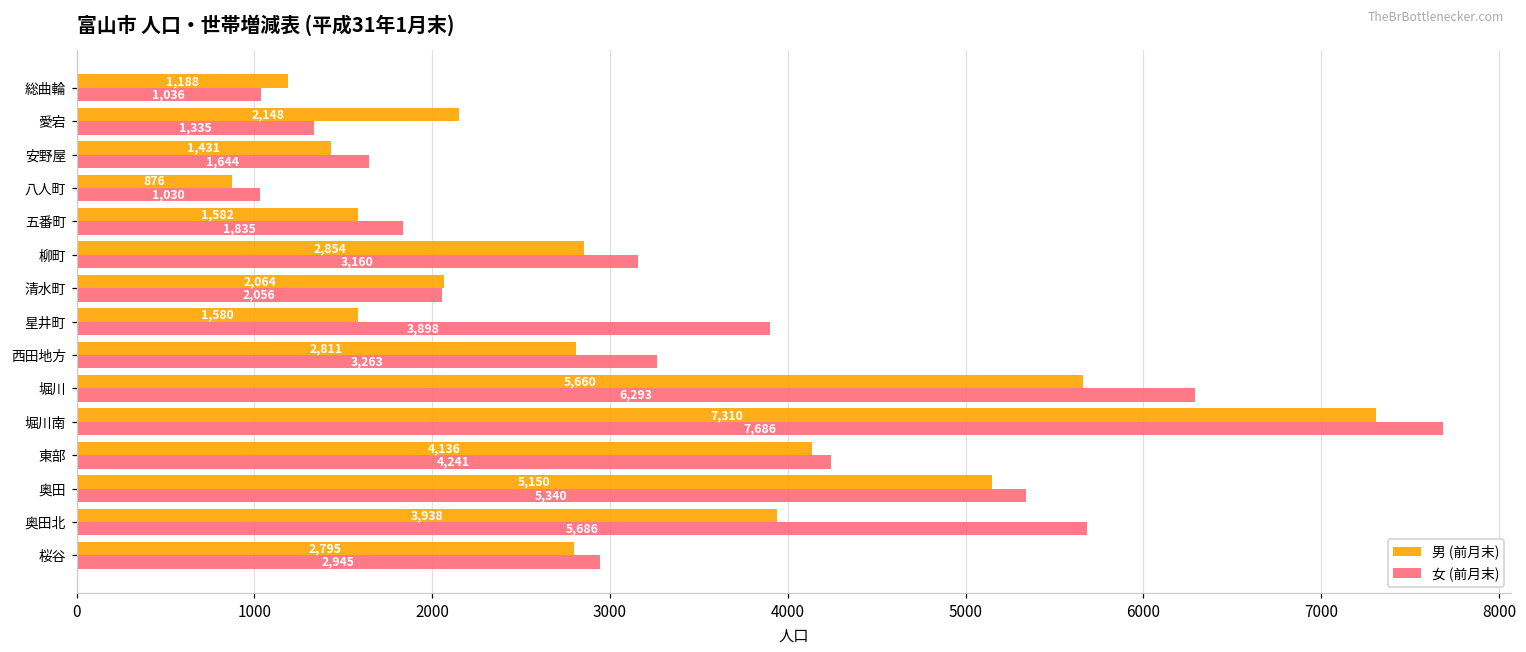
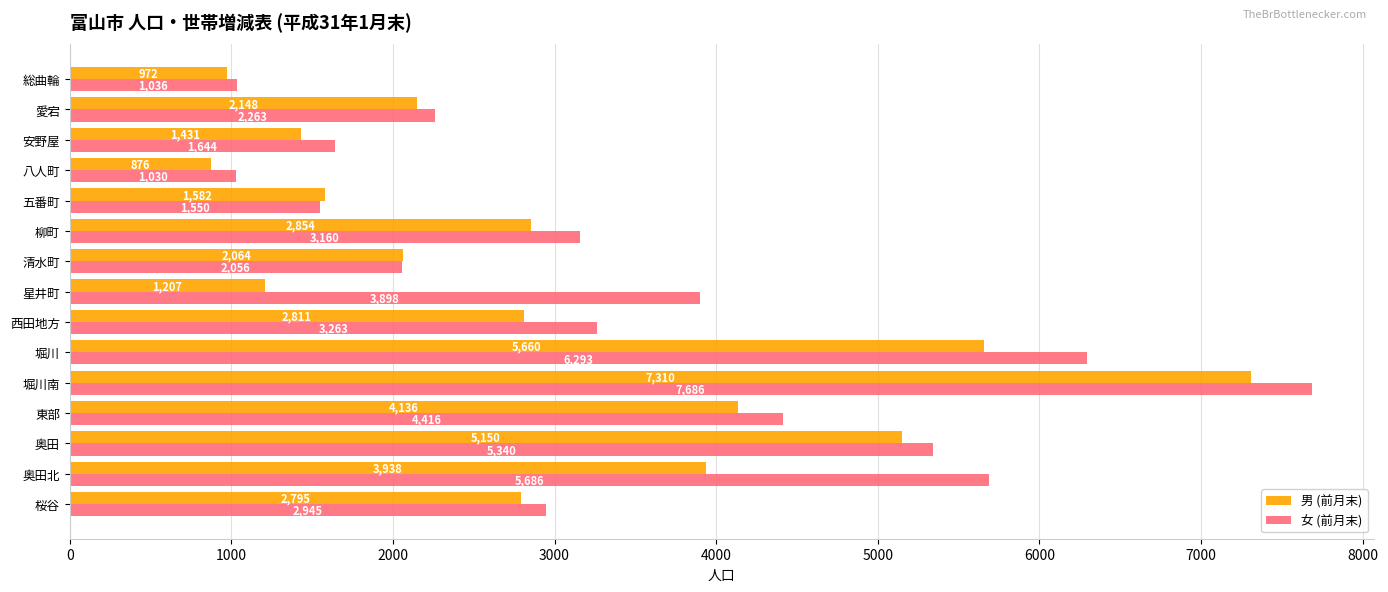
男 (前月末), 総曲輪: 1,188 -> 972
女 (前月末), 愛宕: 1,335 -> 2,263
女 (前月末), 五番町: 1,835 -> 1,550
男 (前月末), 星井町: 1,580 -> 1,207
女 (前月末), 東部: 4,241 -> 4,416
